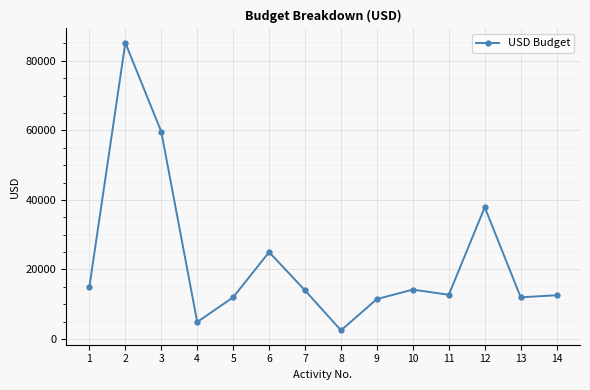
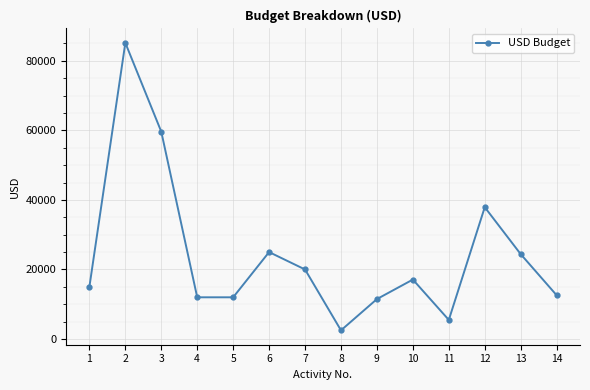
4: 5000 -> 12000
7: 14000 -> 20000
10: 14000 -> 17000
11: 13000 -> 6000
13: 12000 -> 24000
